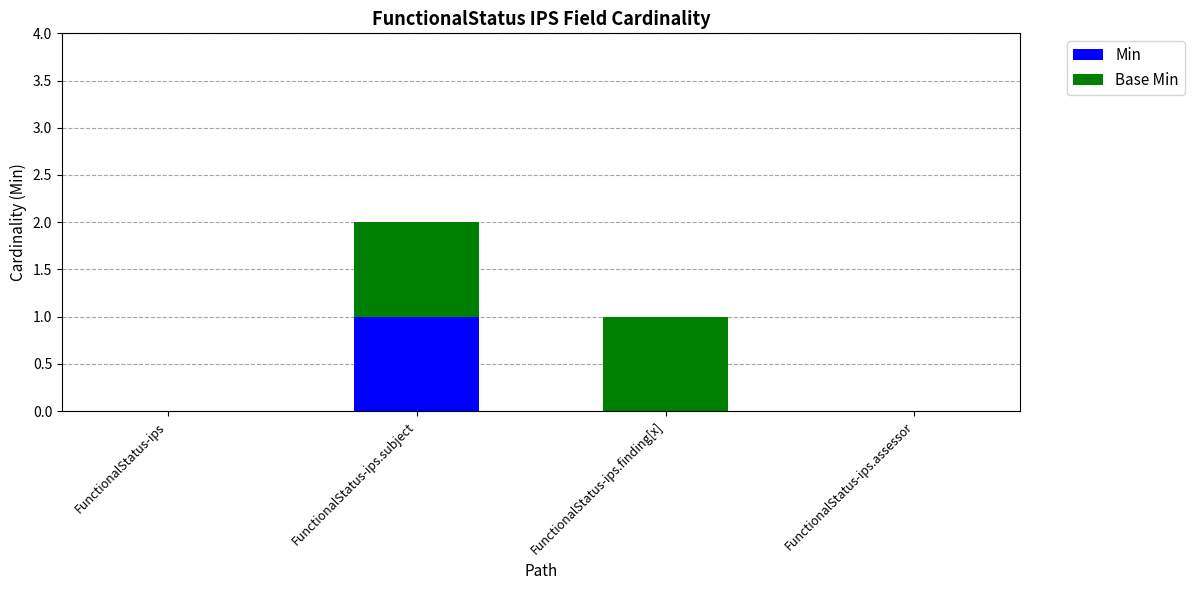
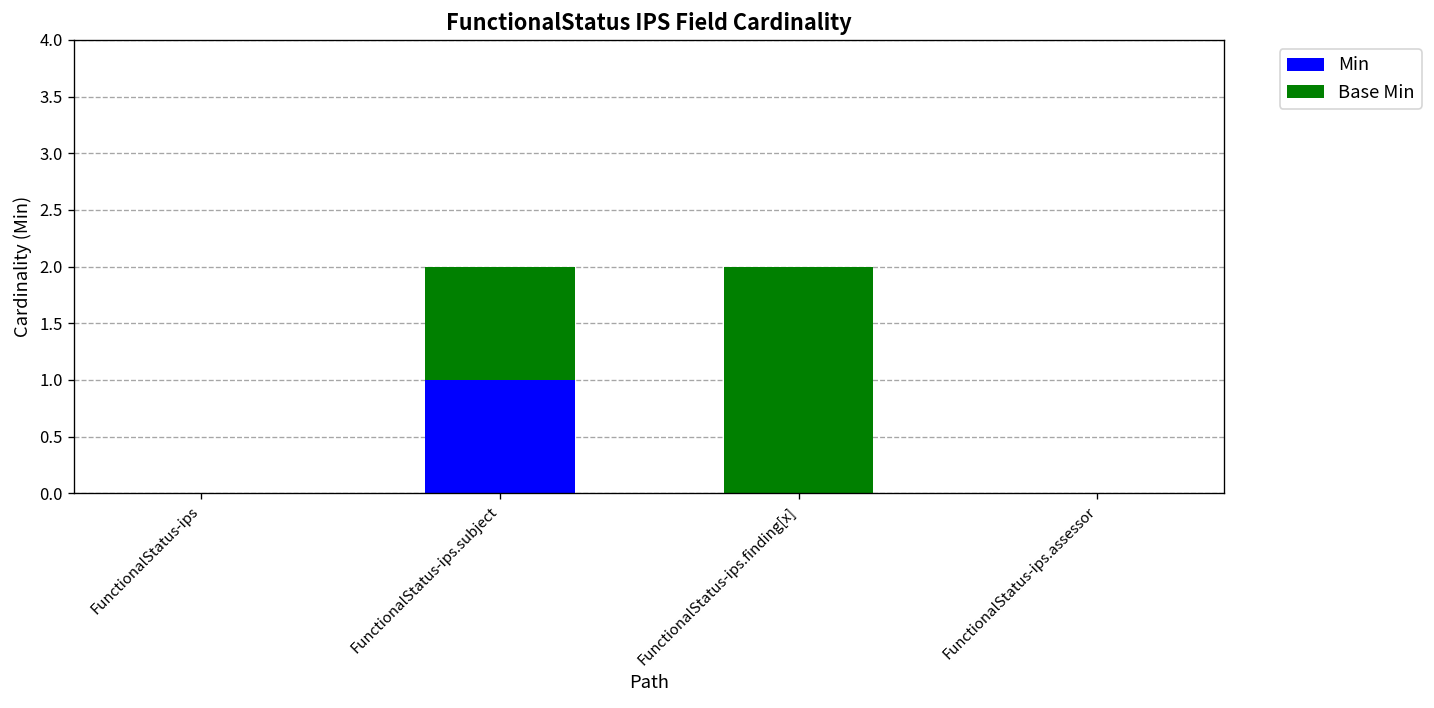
Base Min, FunctionalStatus-ips.finding[x]: 1 -> 2
